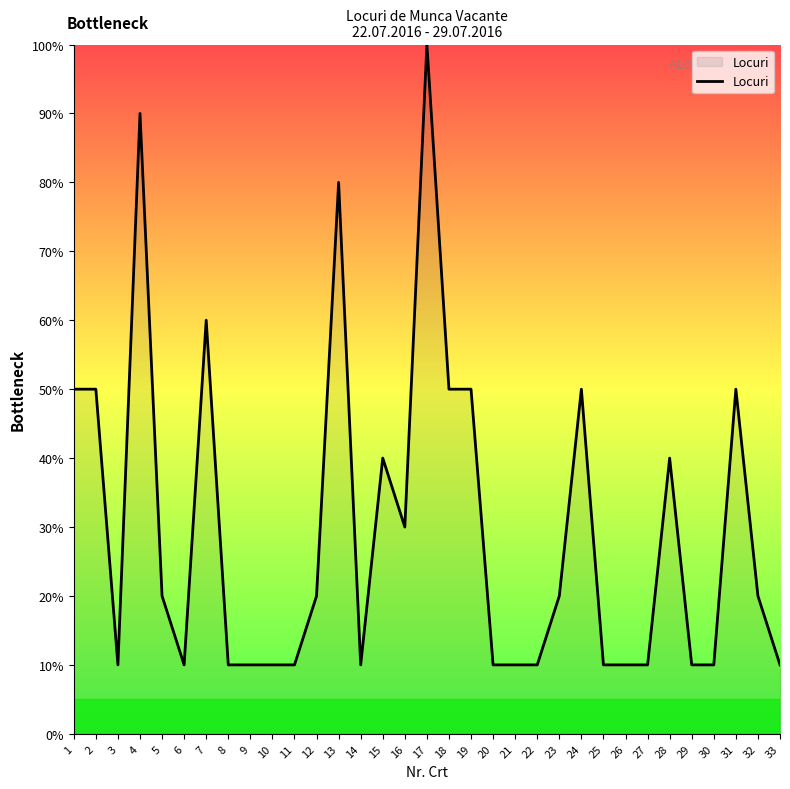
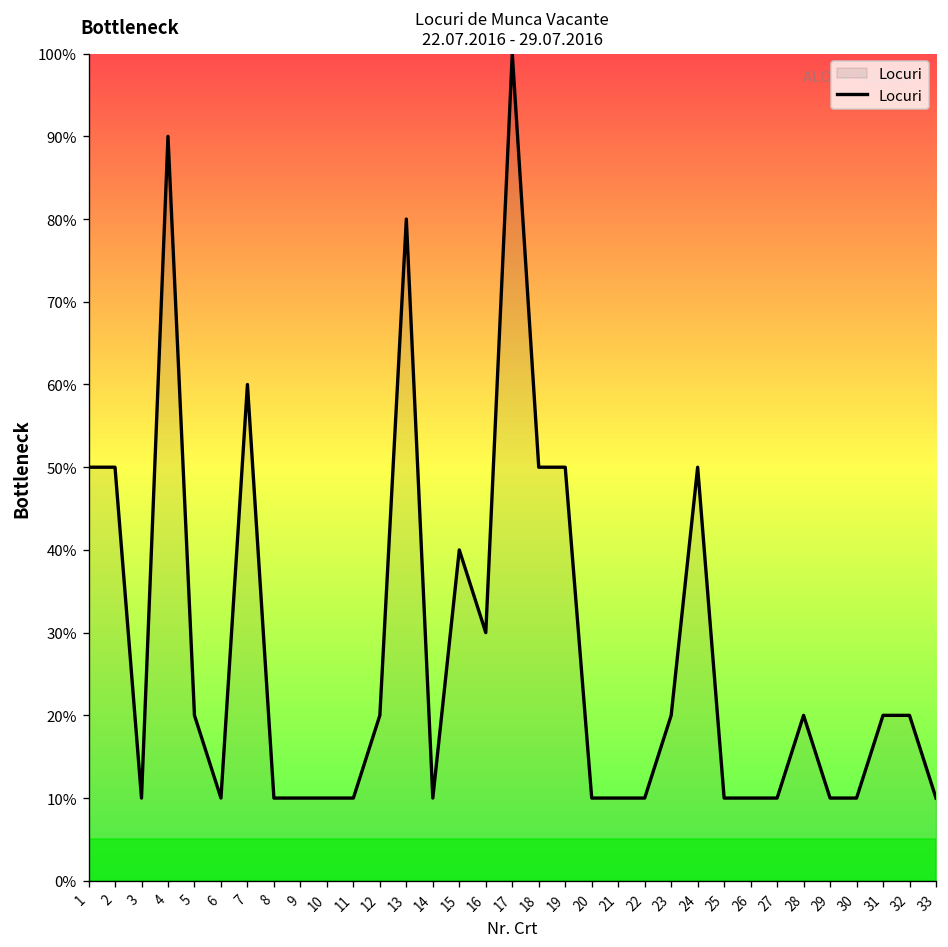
28: 40% -> 20%
31: 50% -> 20%
